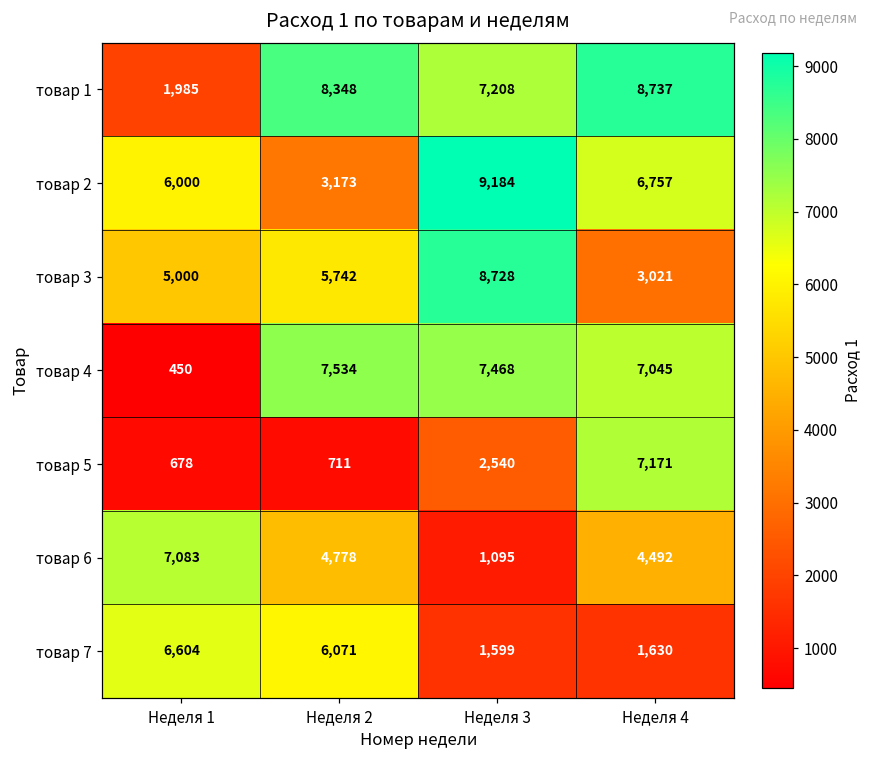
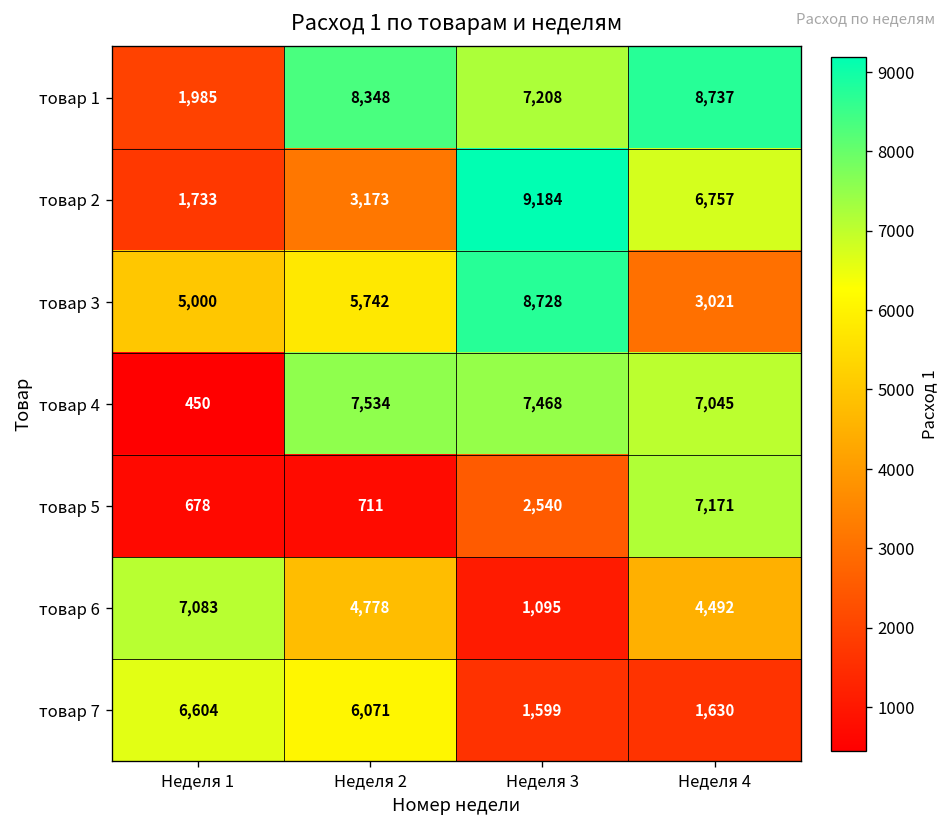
товар 2, Неделя 1: 6,000 -> 1,733
